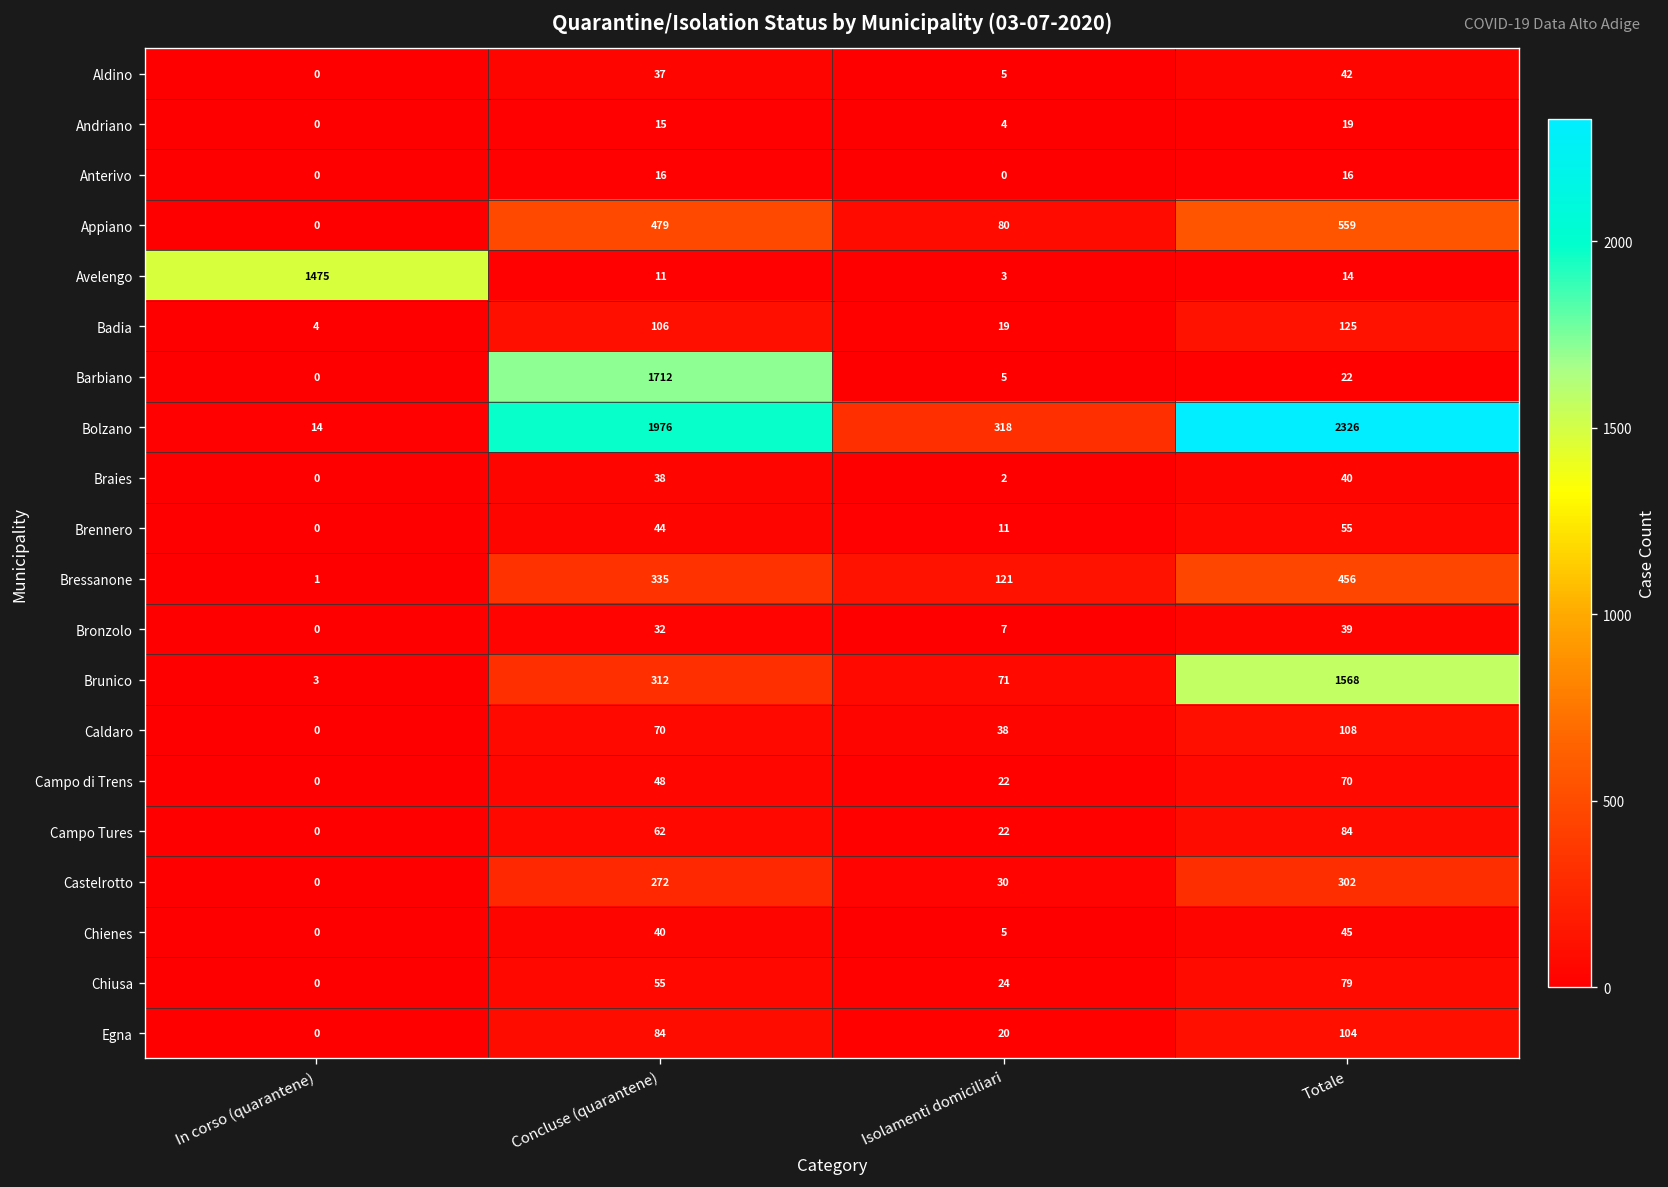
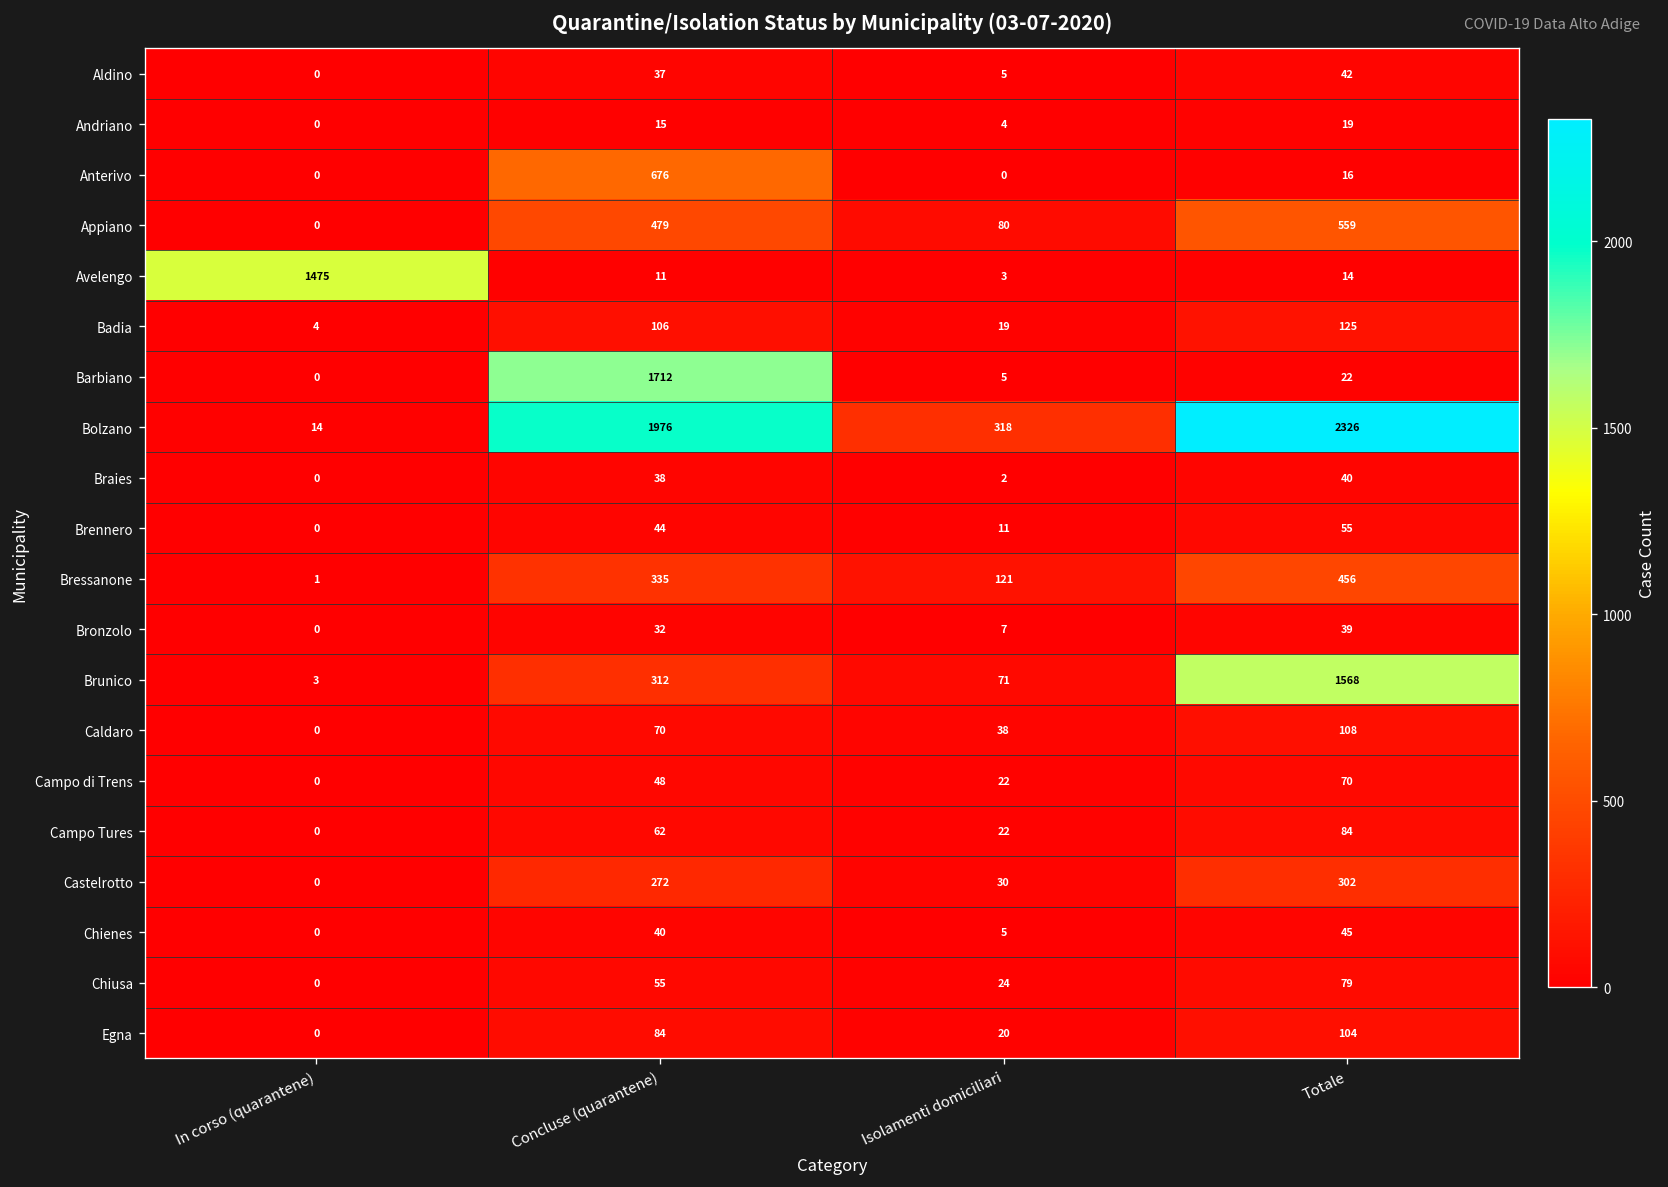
Anterivo, Concluse (quarantene): 16 -> 676
